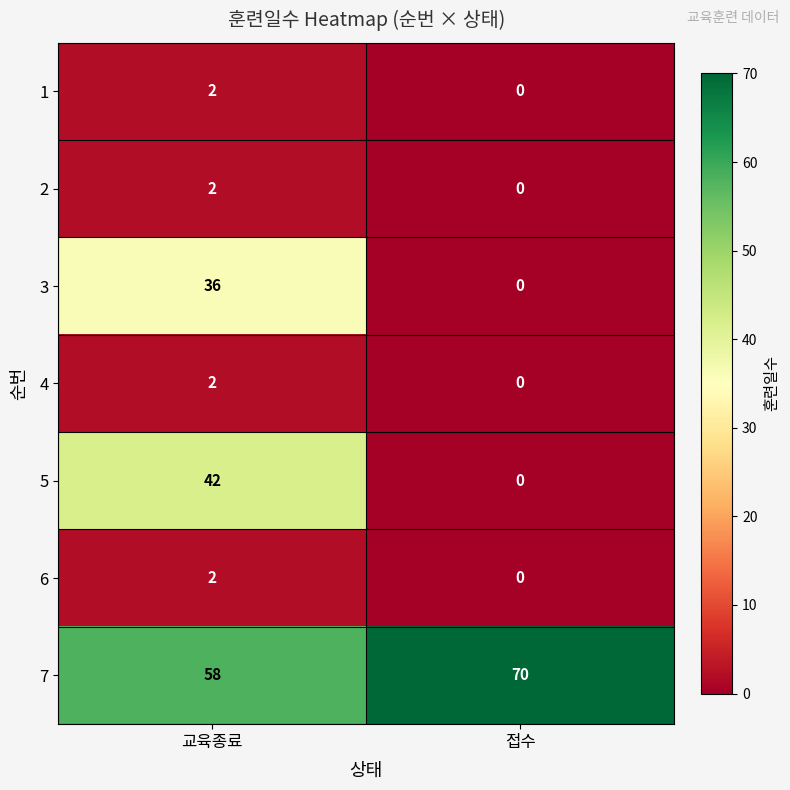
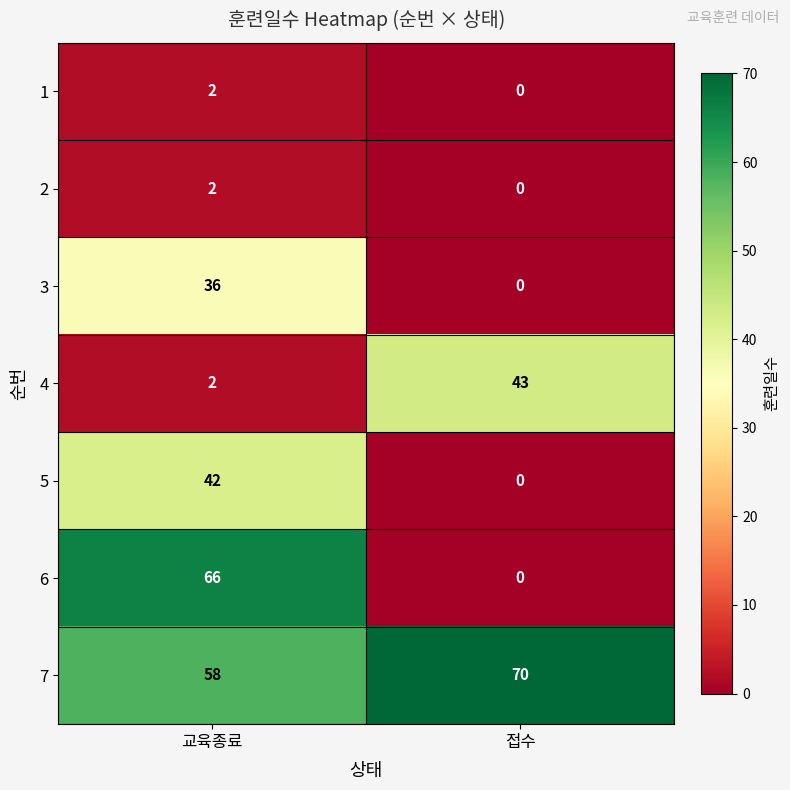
4, 접수: 0 -> 43
6, 교육종료: 2 -> 66
